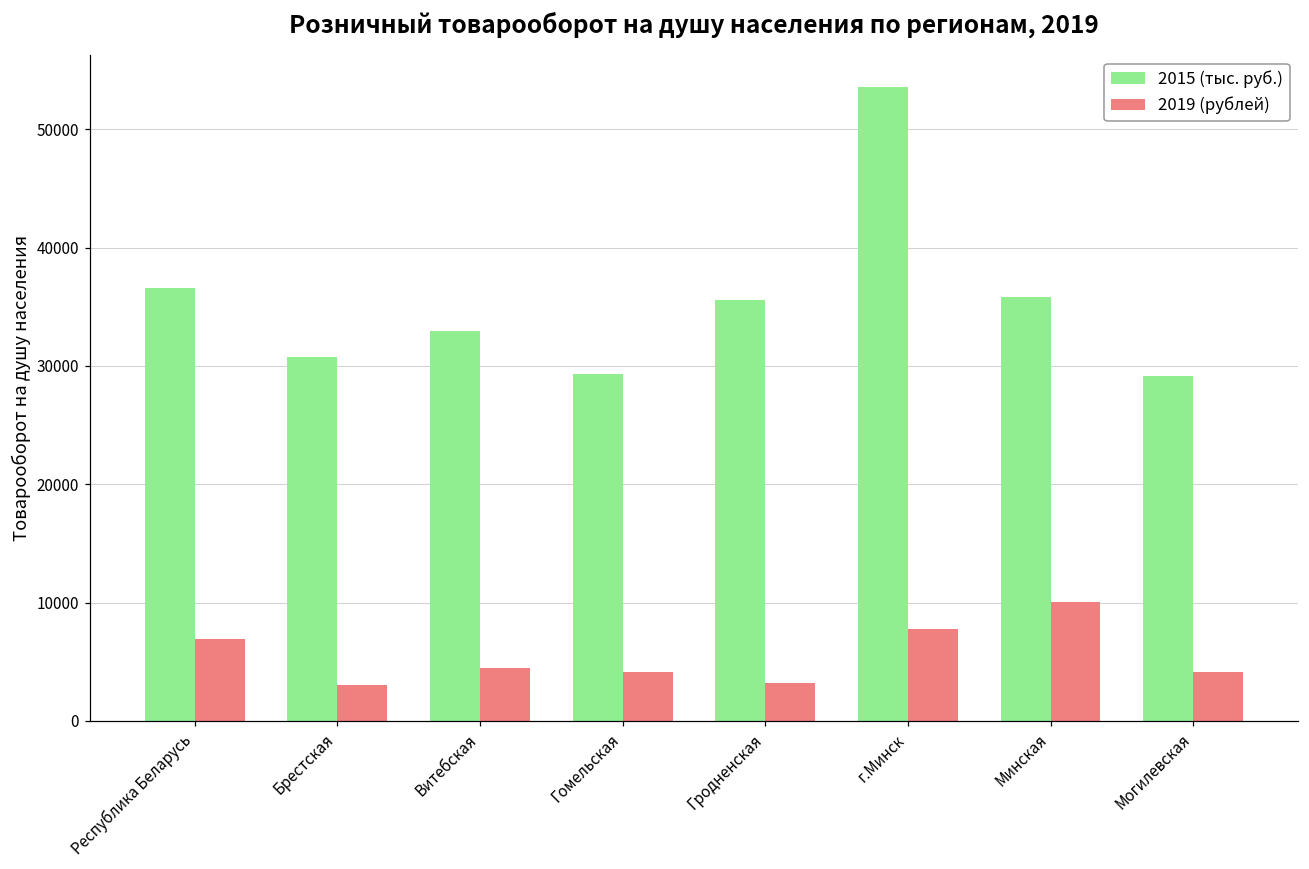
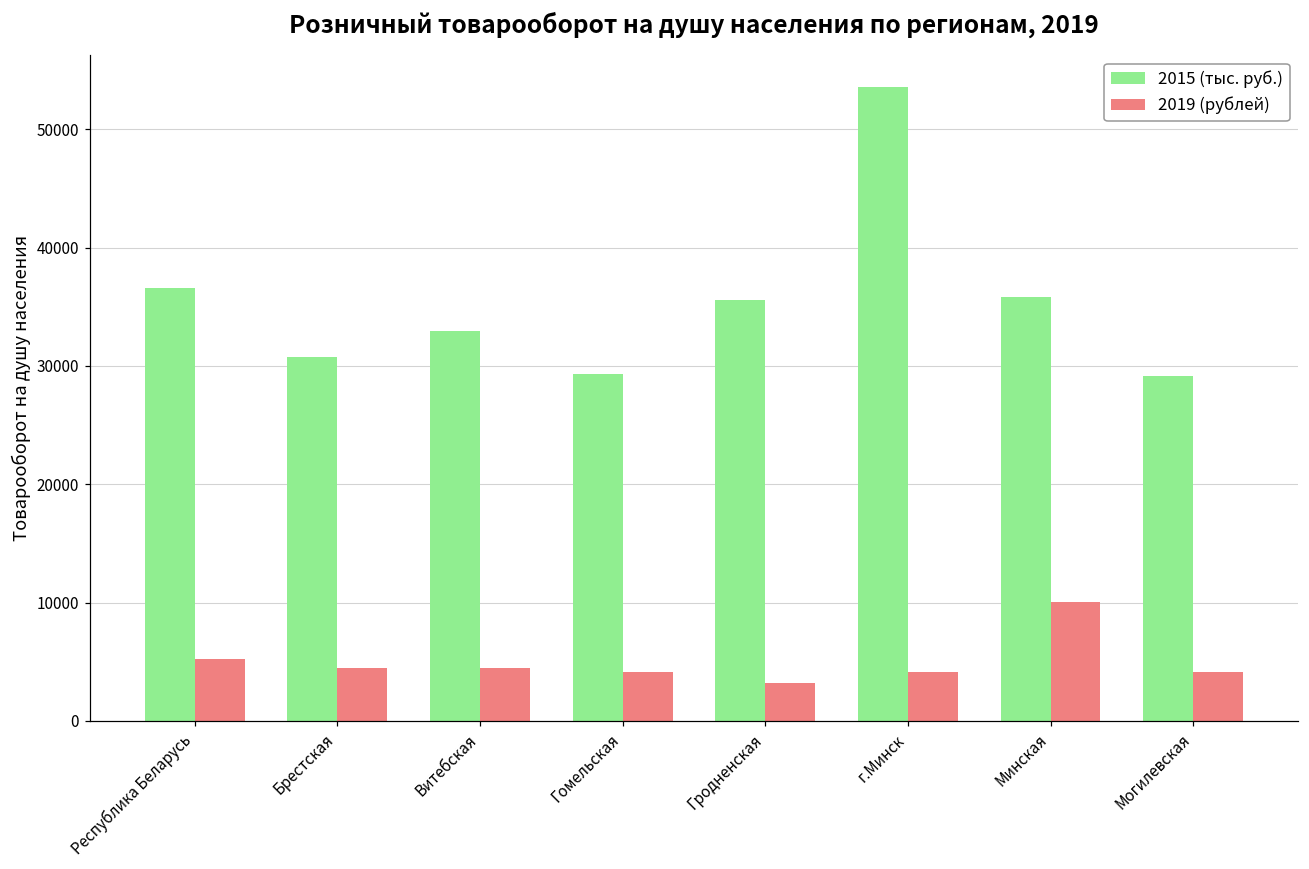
2019 (рублей), Республика Беларусь: 7000 -> 5200
2019 (рублей), Брестская: 3100 -> 4400
2019 (рублей), г.Минск: 7700 -> 4100
